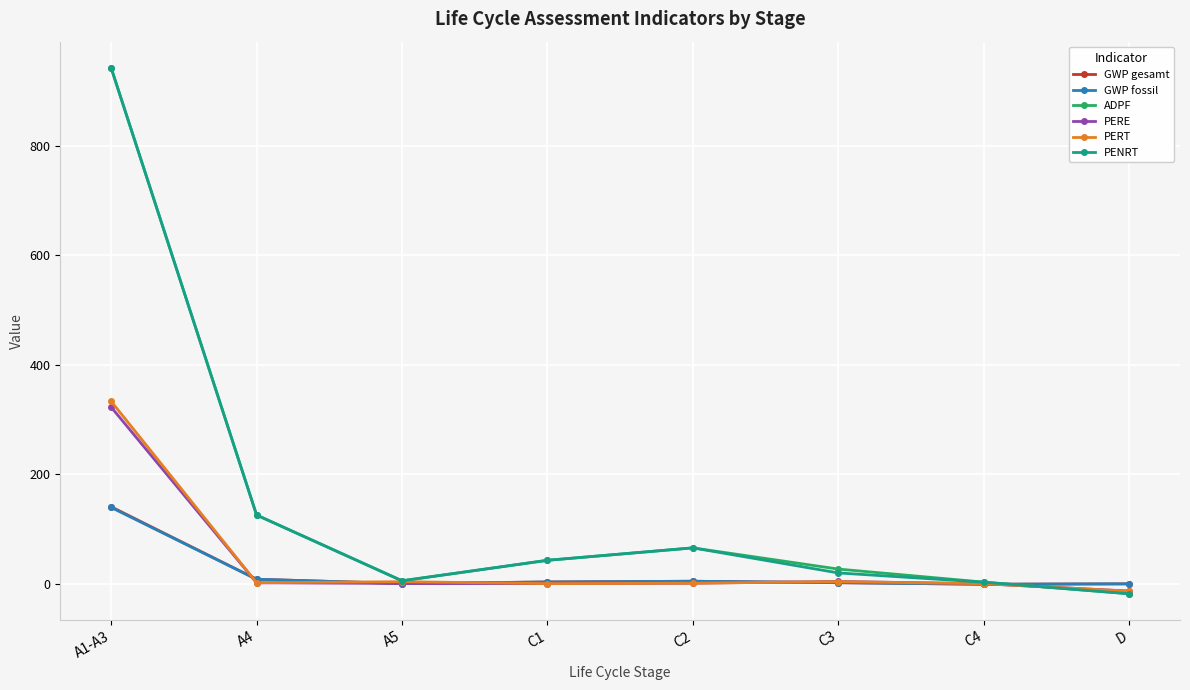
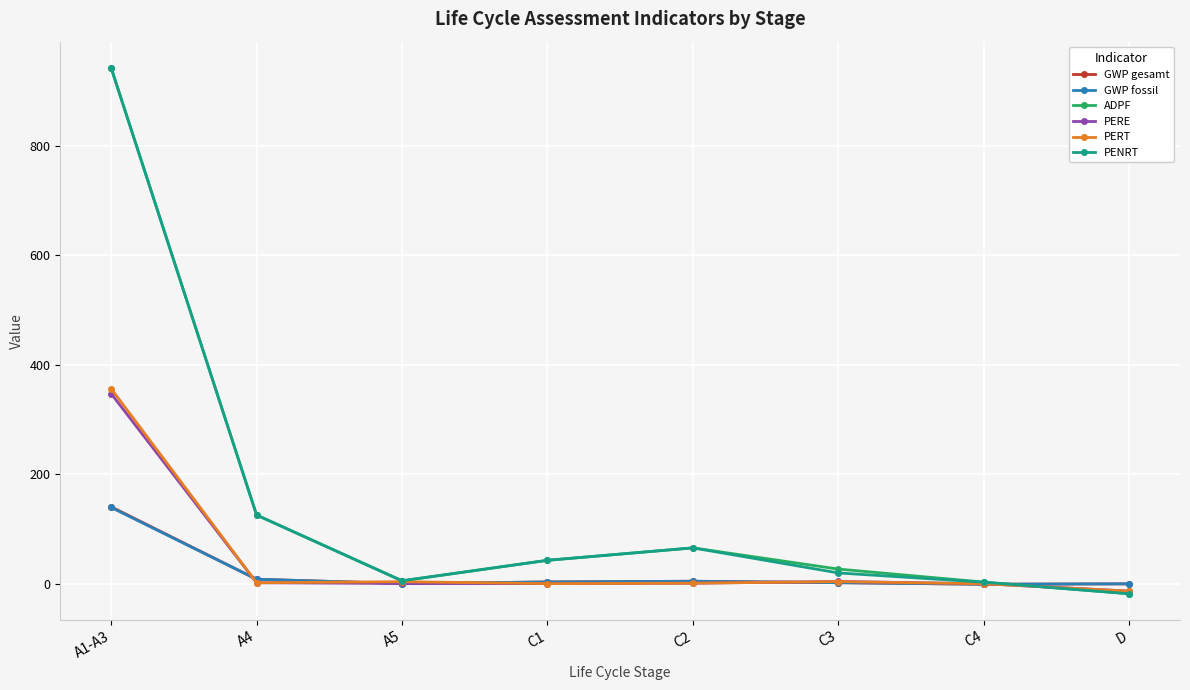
PERE, A1-A3: 320 -> 350
PERT, A1-A3: 330 -> 360
